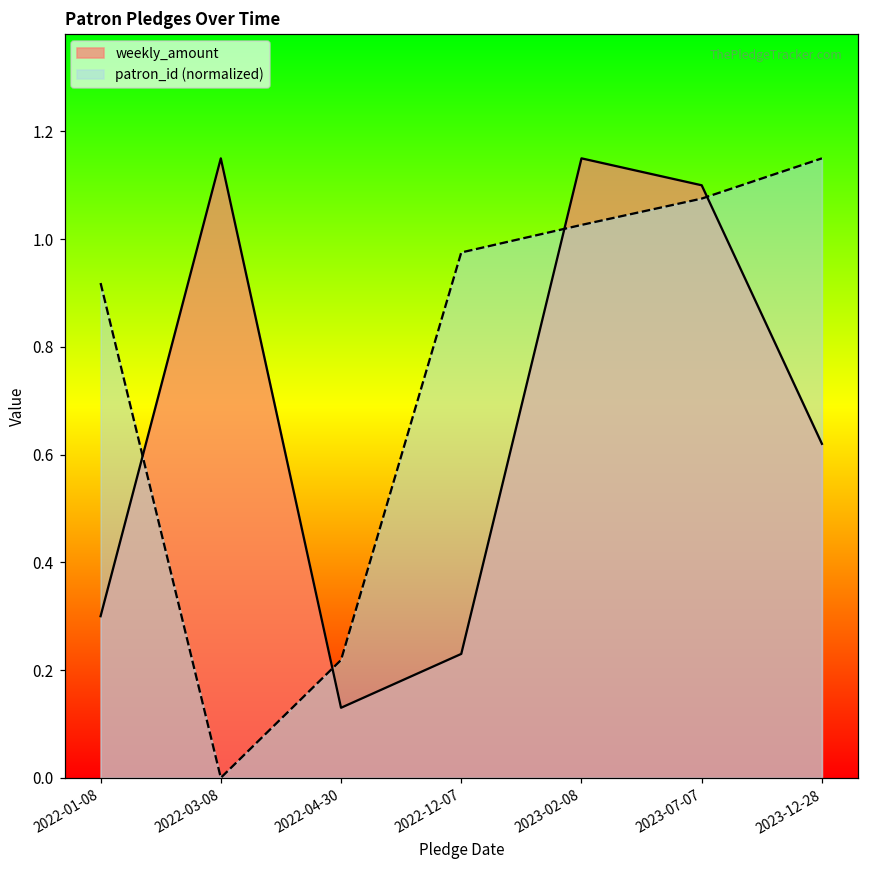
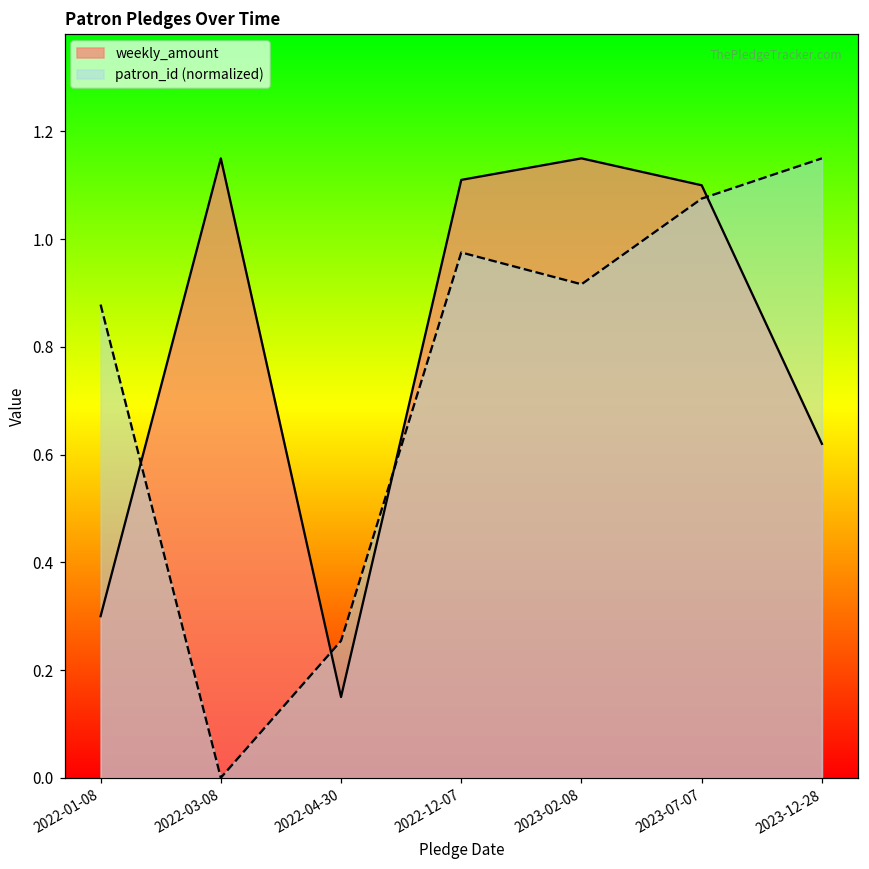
patron_id (normalized), 2022-01-08: 0.92 -> 0.88
weekly_amount, 2022-04-30: 0.13 -> 0.15
patron_id (normalized), 2022-04-30: 0.22 -> 0.25
weekly_amount, 2022-12-07: 0.23 -> 1.11
patron_id (normalized), 2023-02-08: 1.03 -> 0.92
